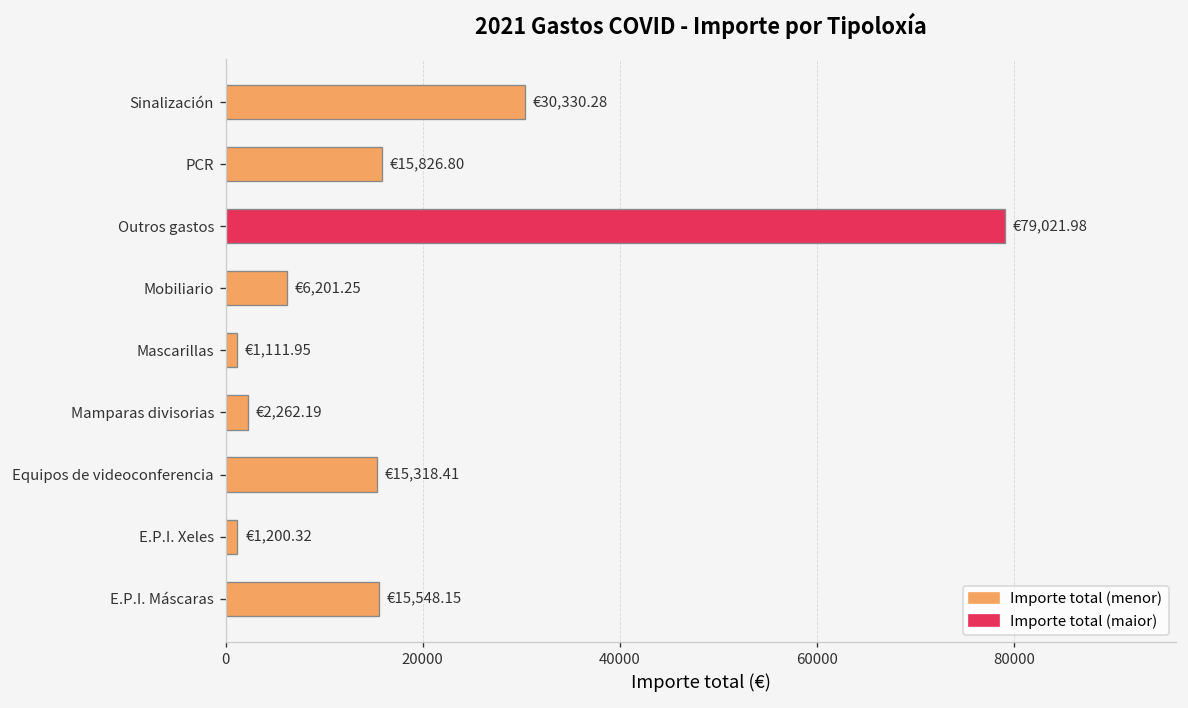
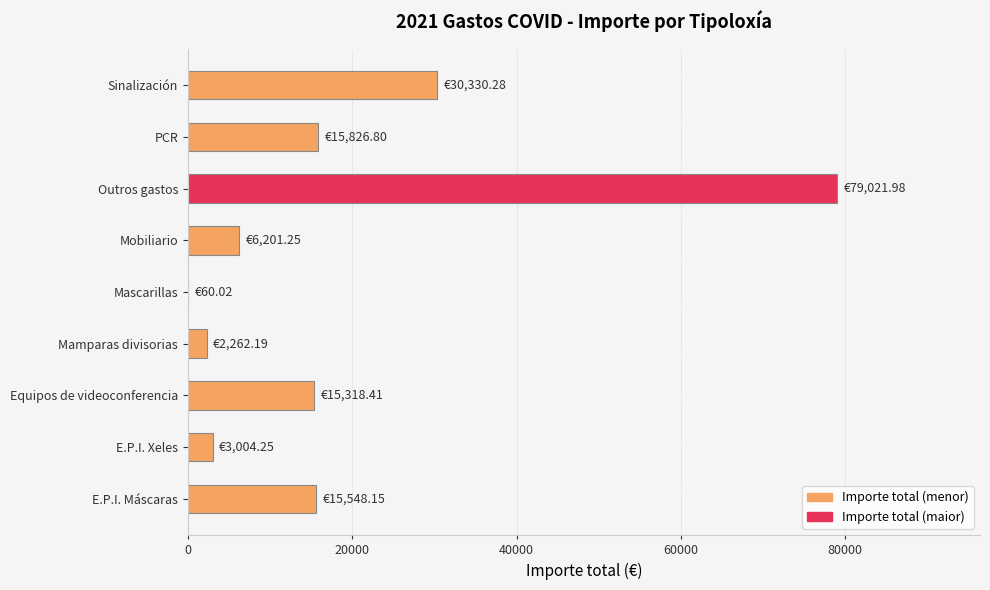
Mascarillas: €1,111.95 -> €60.02
E.P.I. Xeles: €1,200.32 -> €3,004.25
